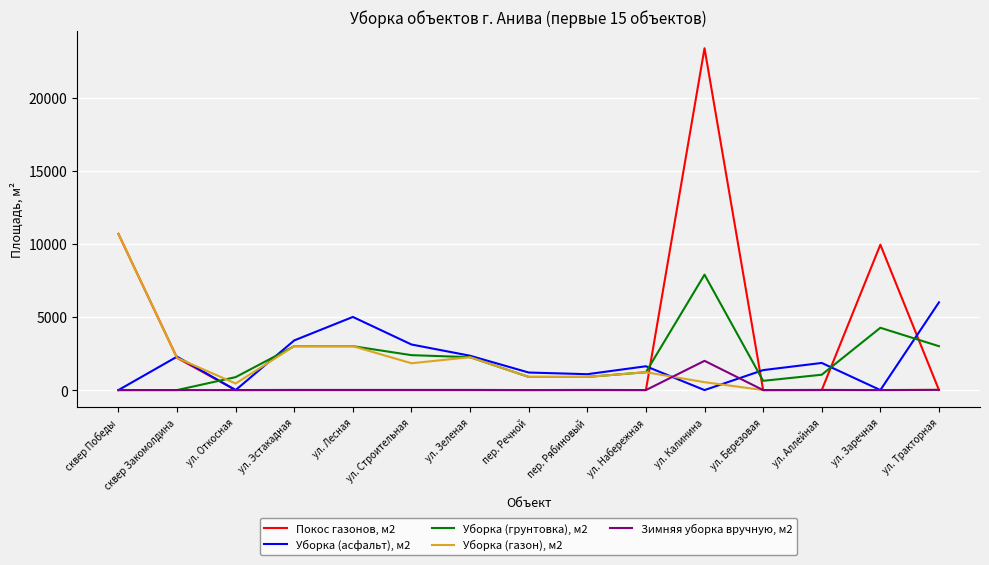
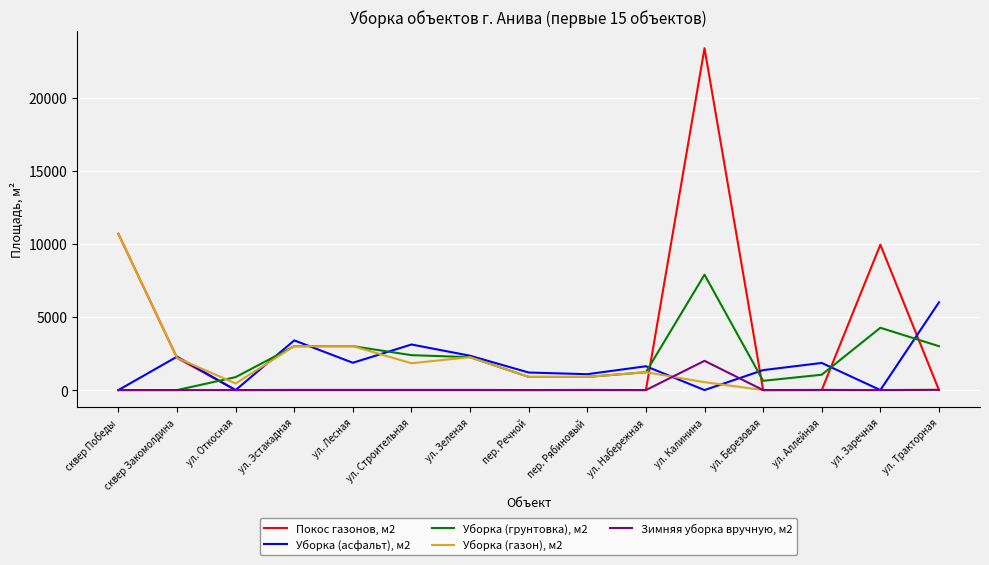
Уборка (асфальт), м2, ул. Лесная: 5000 -> 1900
